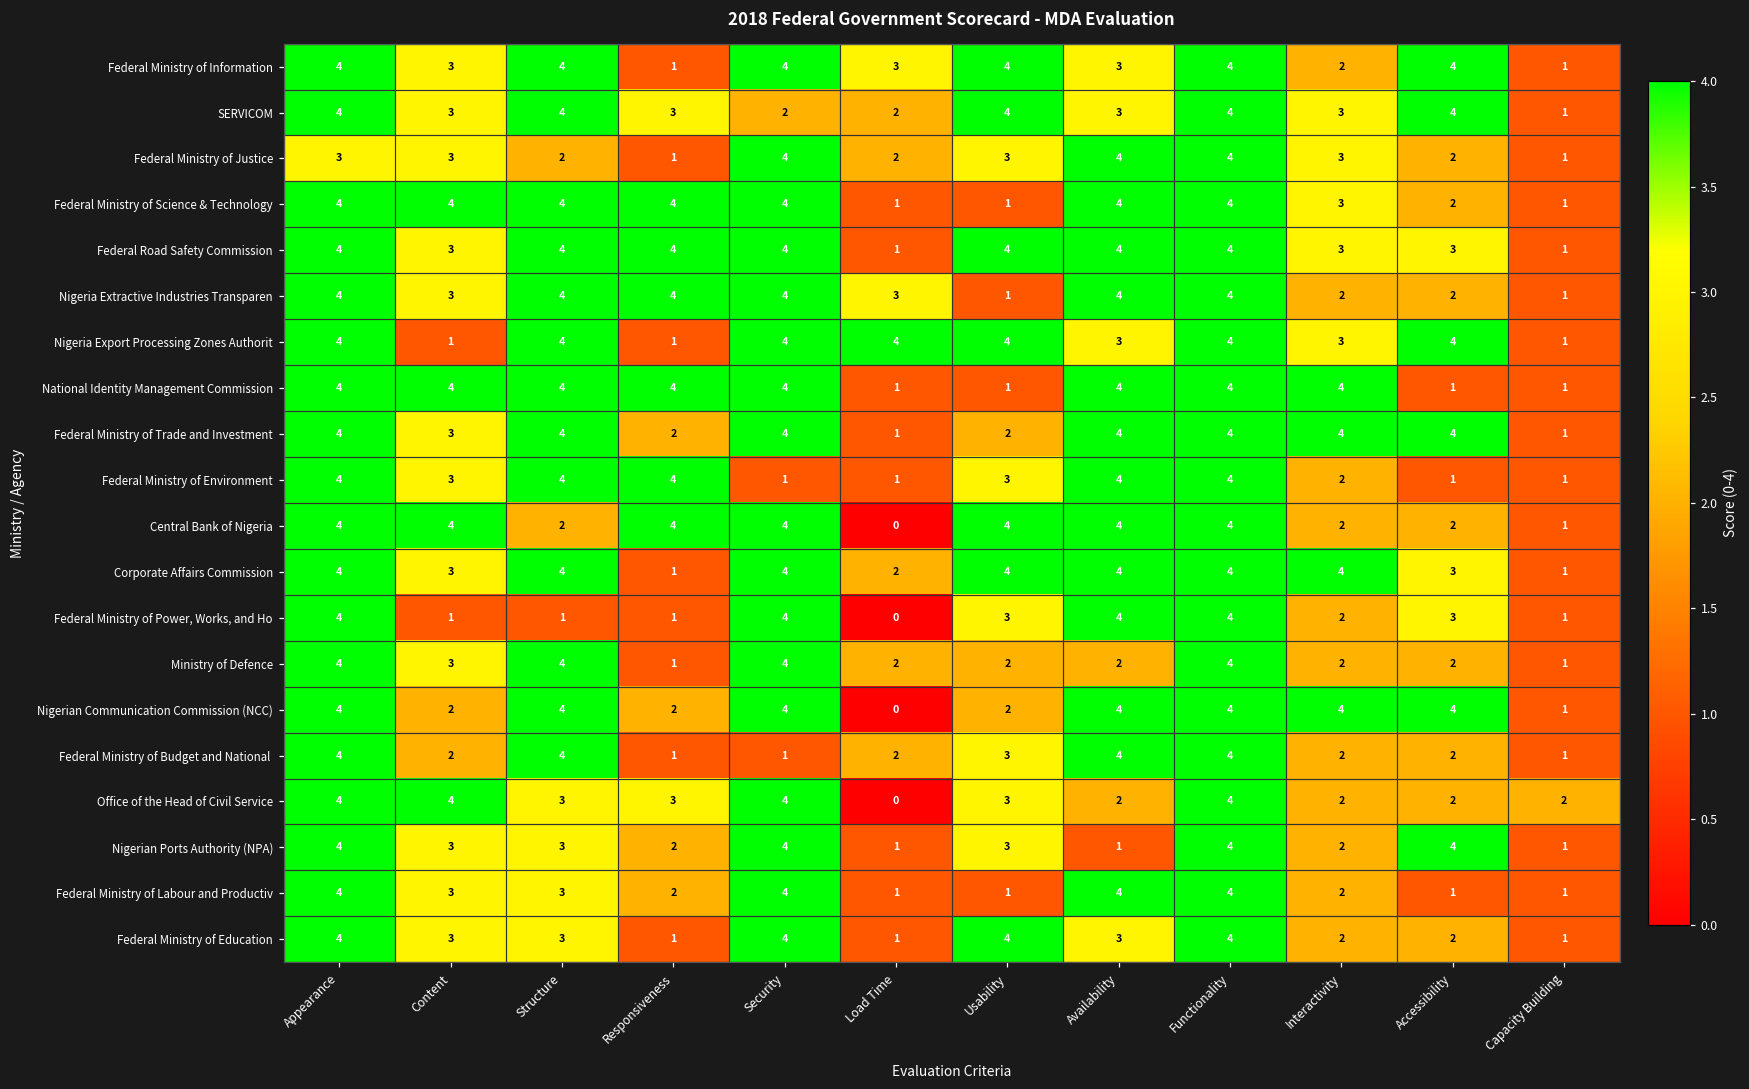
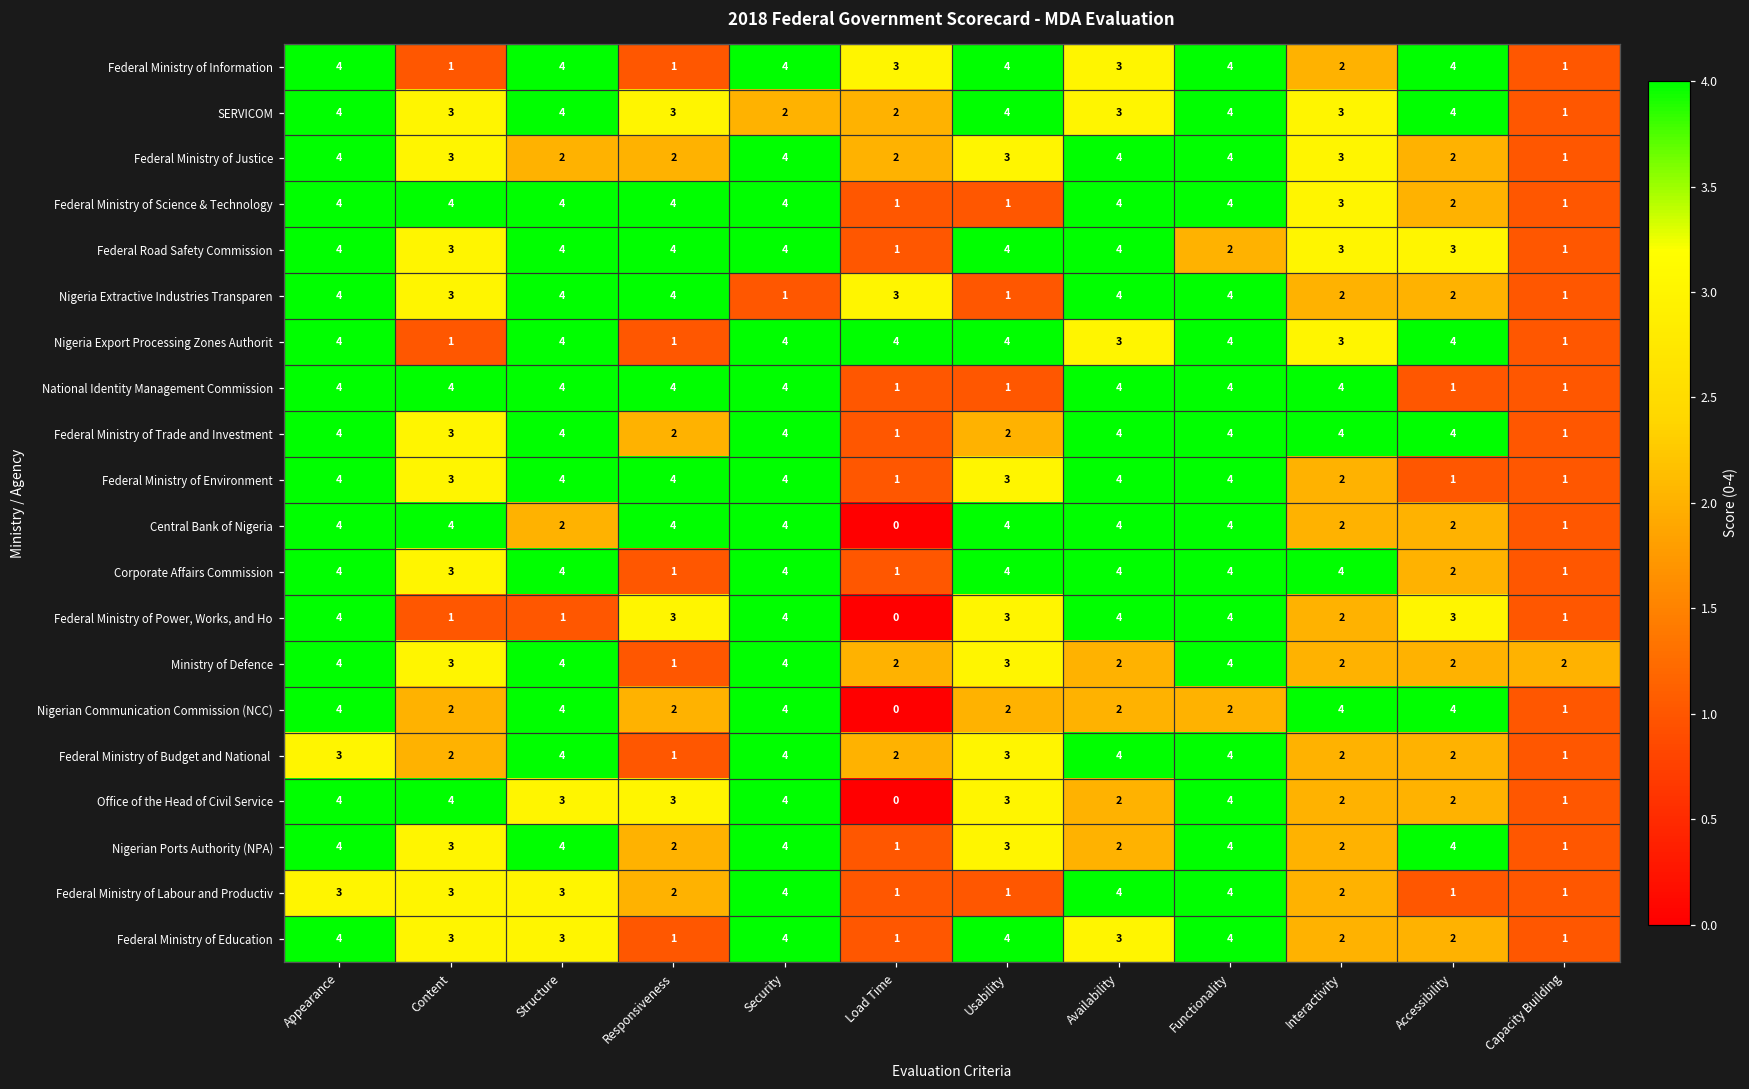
Federal Ministry of Information, Content: 3 -> 1
Federal Ministry of Justice, Appearance: 3 -> 4
Federal Ministry of Justice, Responsiveness: 1 -> 2
Federal Road Safety Commission, Functionality: 4 -> 2
Nigeria Extractive Industries Transparen, Security: 4 -> 1
Federal Ministry of Environment, Security: 1 -> 4
Corporate Affairs Commission, Load Time: 2 -> 1
Corporate Affairs Commission, Accessibility: 3 -> 2
Federal Ministry of Power, Works, and Ho, Responsiveness: 1 -> 3
Ministry of Defence, Usability: 2 -> 3
Ministry of Defence, Capacity Building: 1 -> 2
Nigerian Communication Commission (NCC), Availability: 4 -> 2
Nigerian Communication Commission (NCC), Functionality: 4 -> 2
Federal Ministry of Budget and National, Appearance: 4 -> 3
Federal Ministry of Budget and National, Security: 1 -> 4
Office of the Head of Civil Service, Capacity Building: 2 -> 1
Nigerian Ports Authority (NPA), Structure: 3 -> 4
Nigerian Ports Authority (NPA), Availability: 1 -> 2
Federal Ministry of Labour and Productiv, Appearance: 4 -> 3
